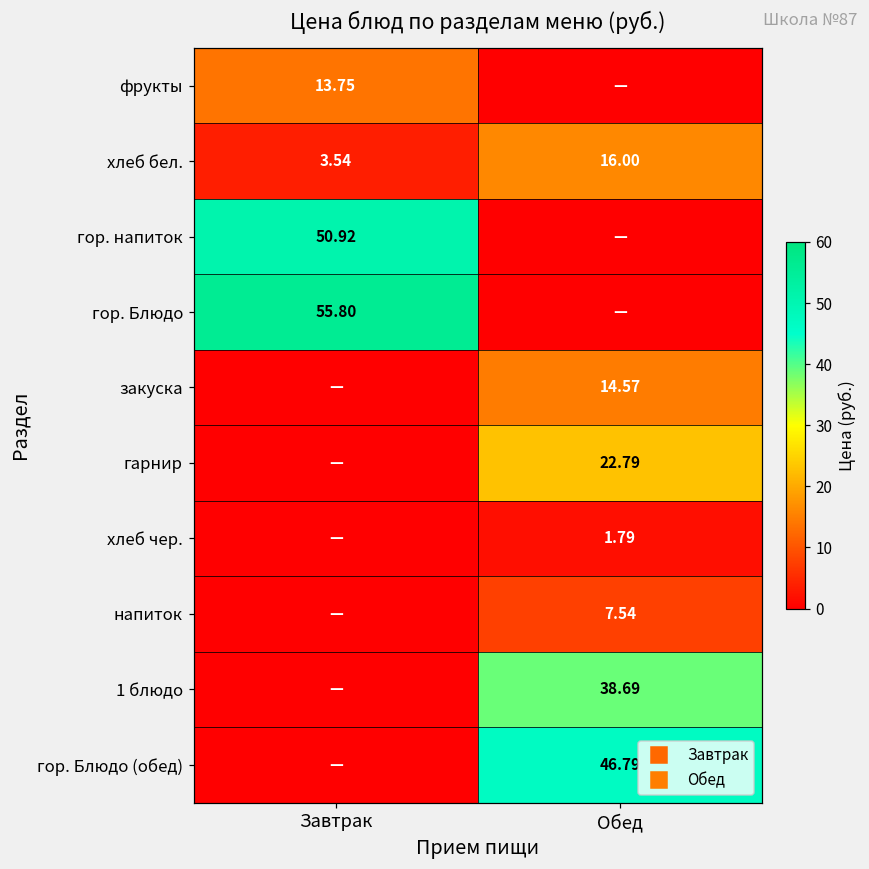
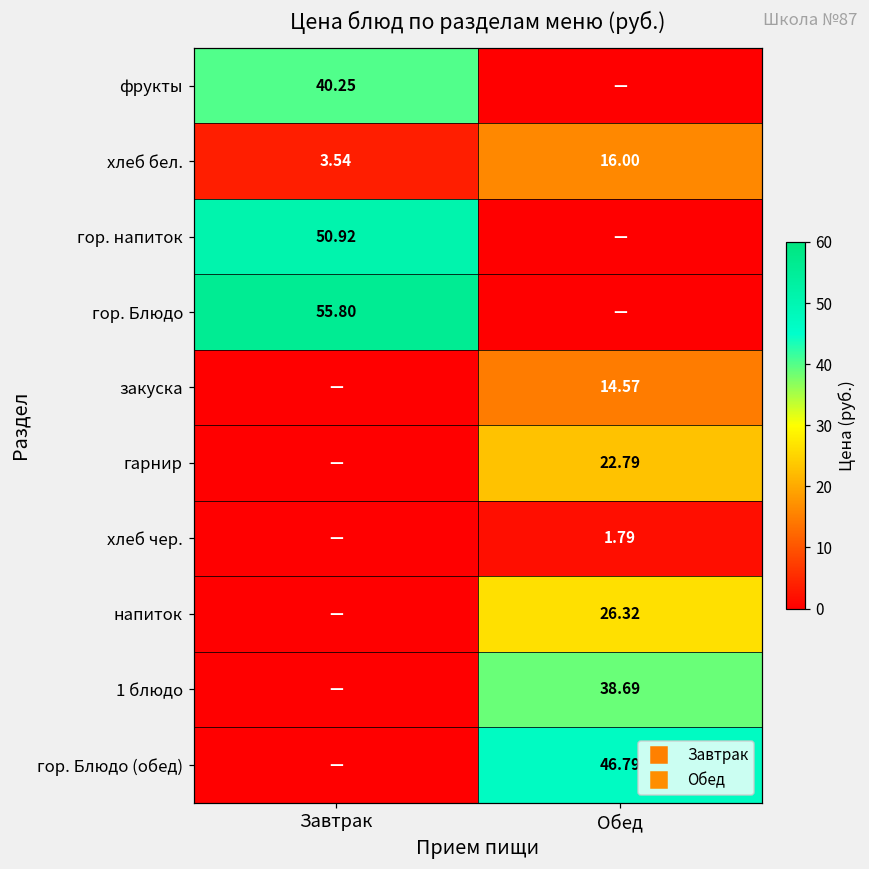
фрукты, Завтрак: 13.75 -> 40.25
напиток, Обед: 7.54 -> 26.32
